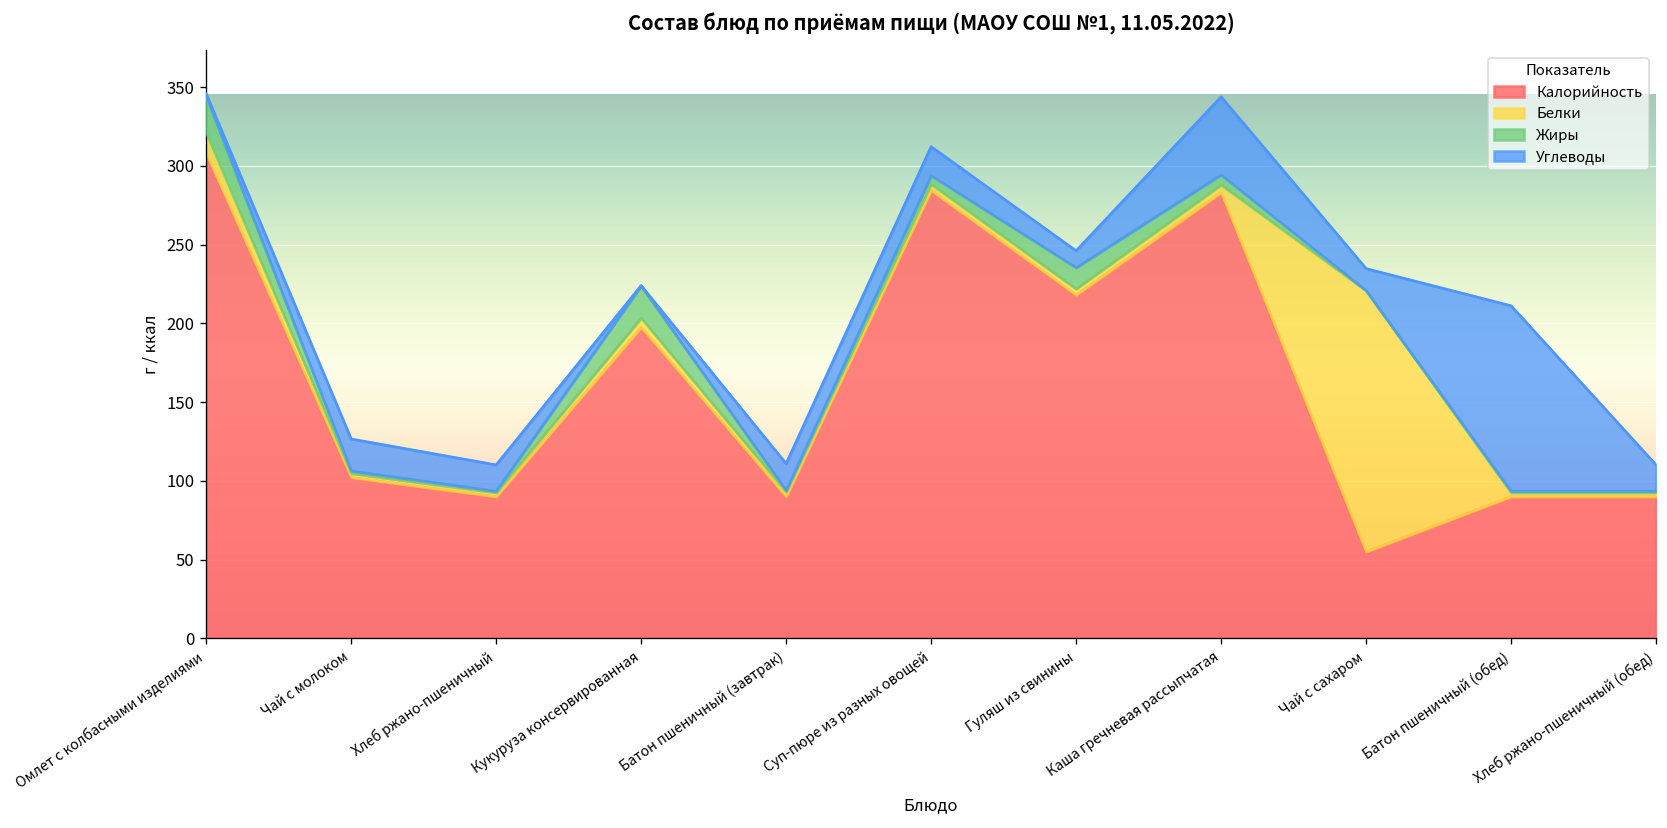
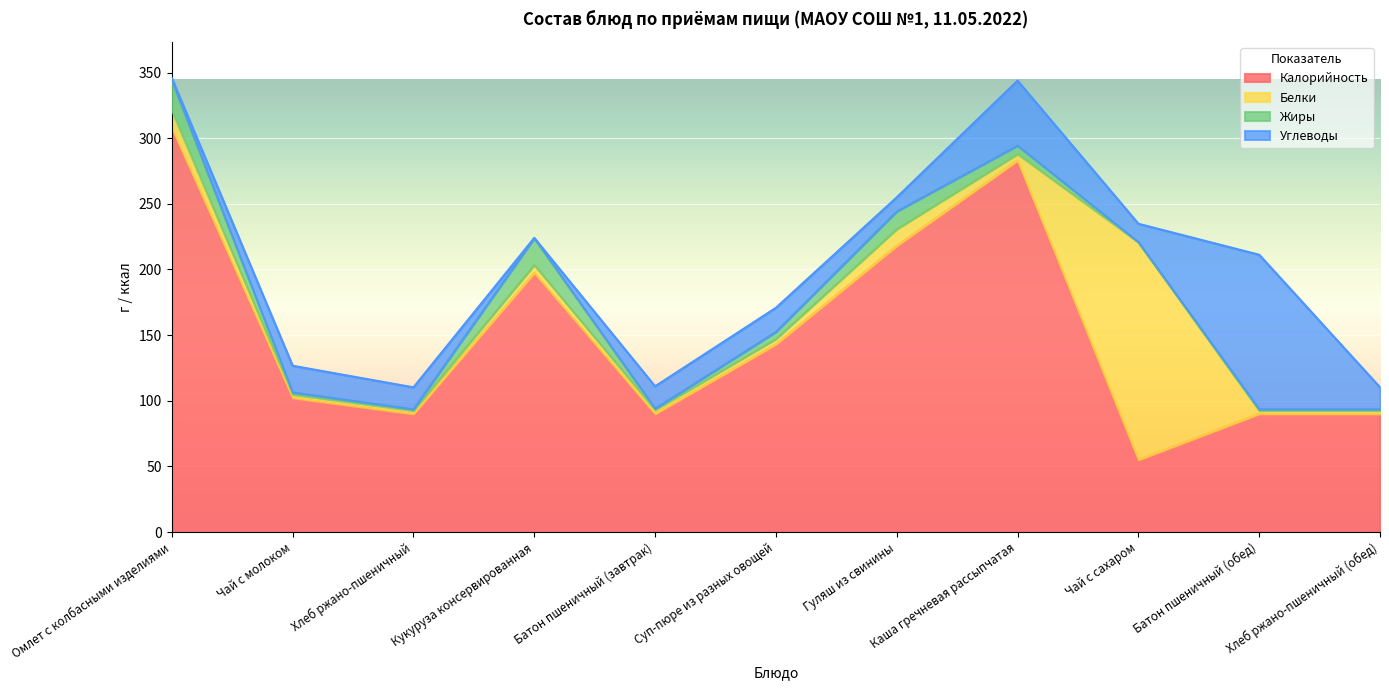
Калорийность, Суп-пюре из разных овощей: 284 -> 143
Белки, Гуляш из свинины: 4 -> 13
